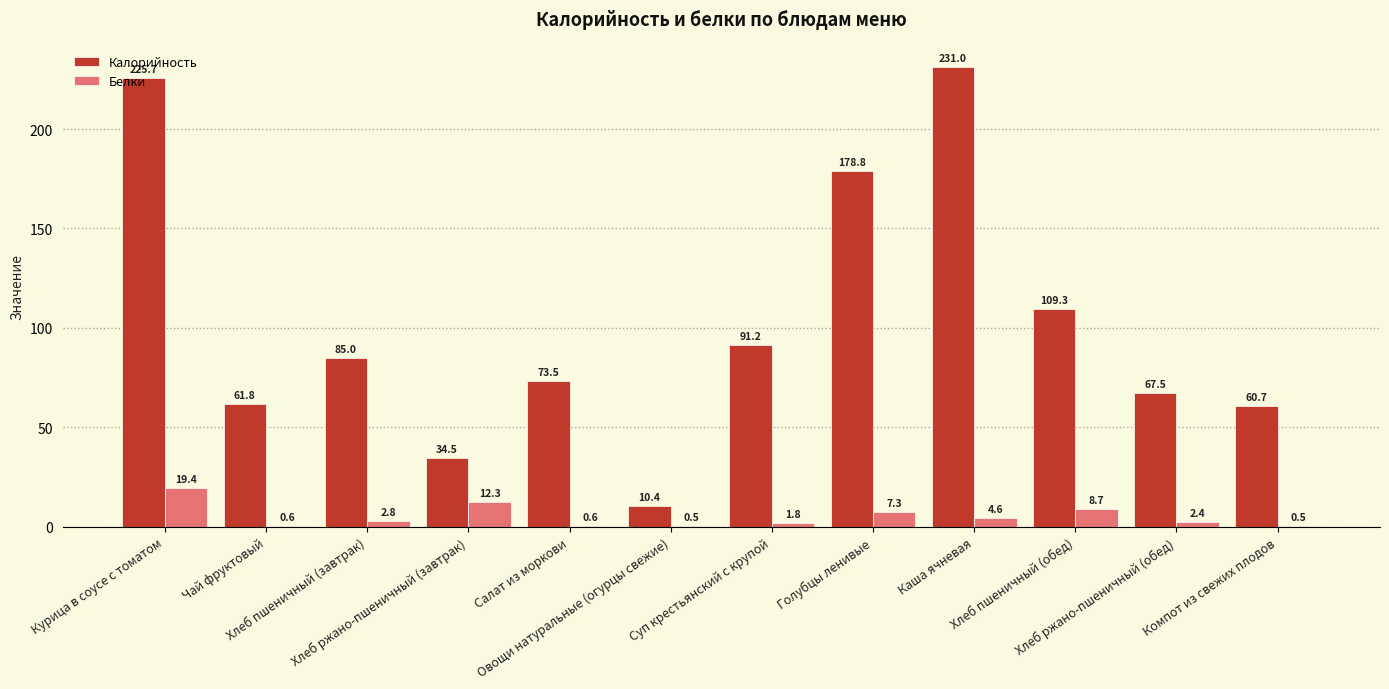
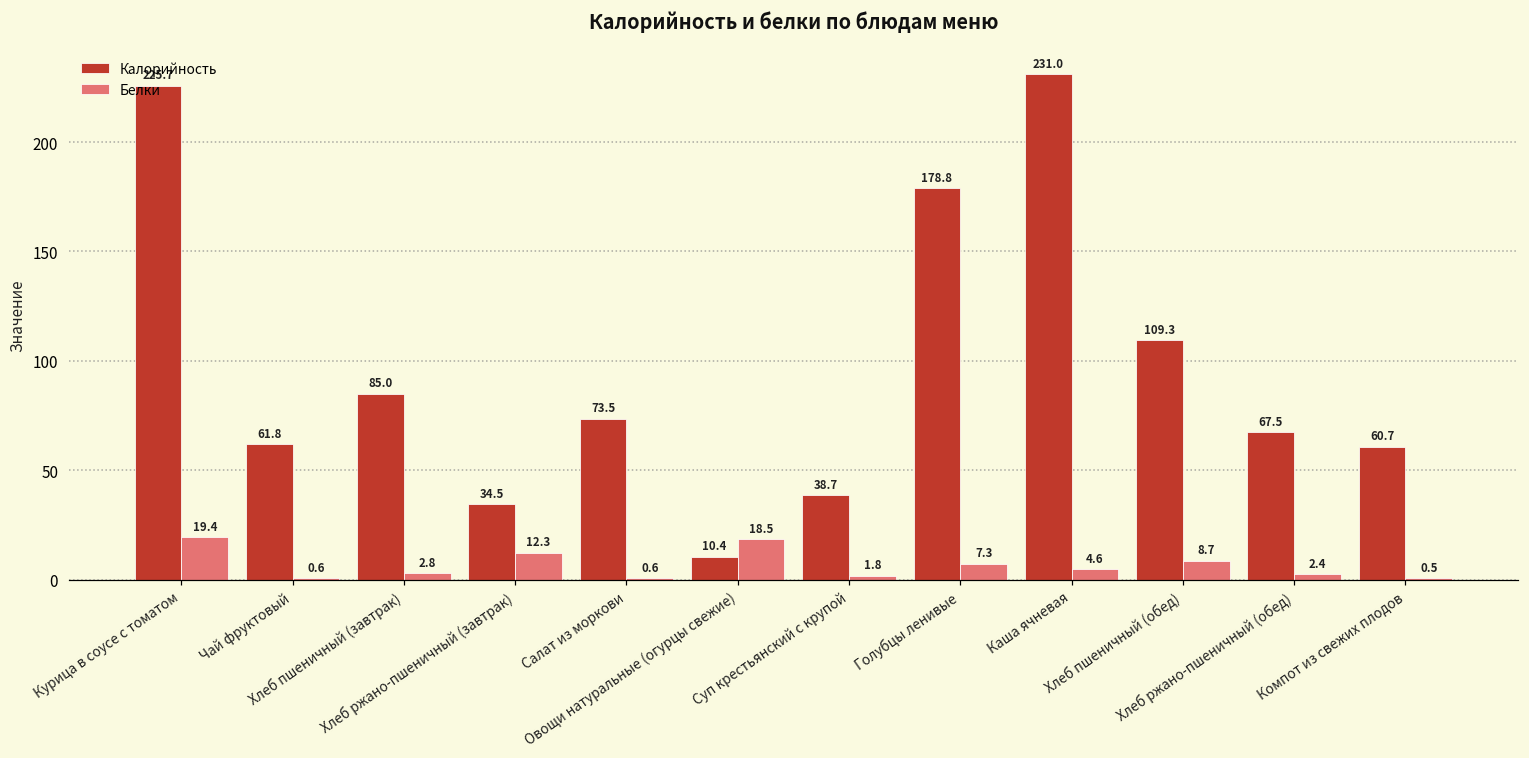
Белки, Овощи натуральные (огурцы свежие): 0.5 -> 18.5
Калорийность, Суп крестьянский с крупой: 91.2 -> 38.7
